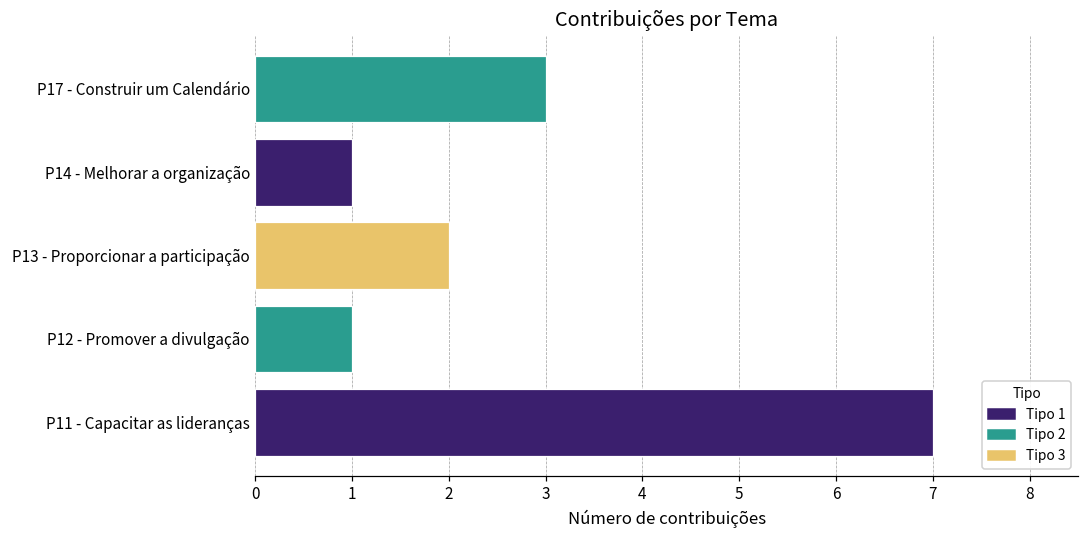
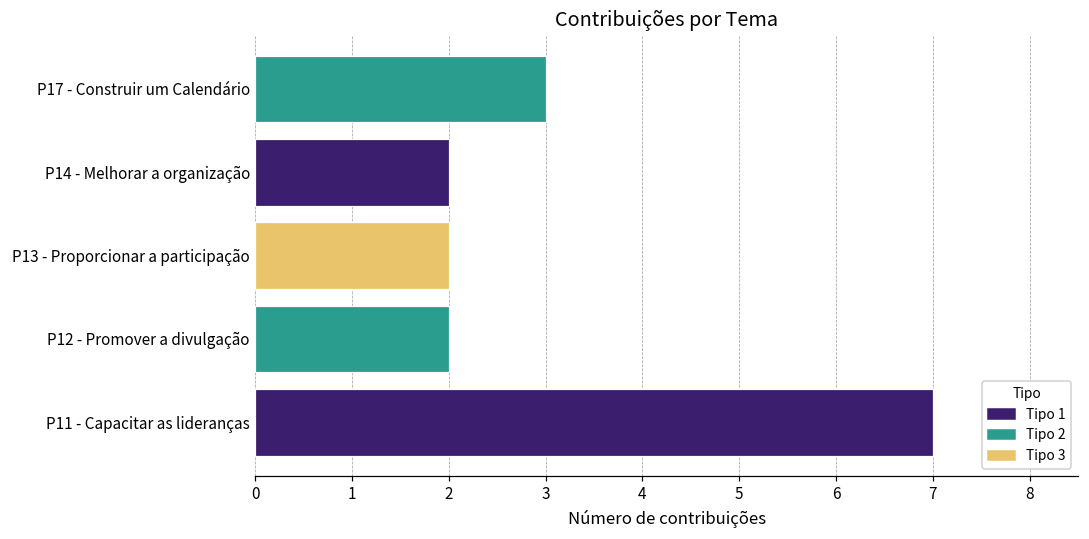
P14 - Melhorar a organização: 1 -> 2
P12 - Promover a divulgação: 1 -> 2
